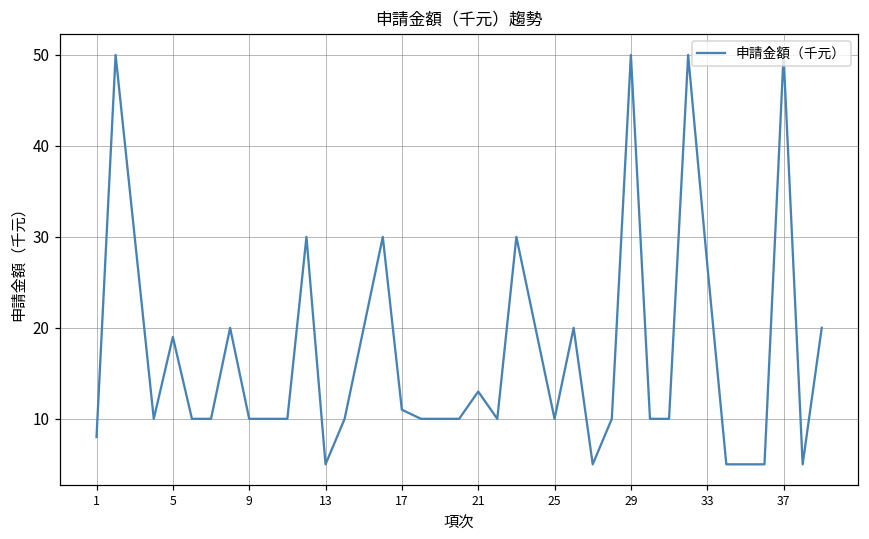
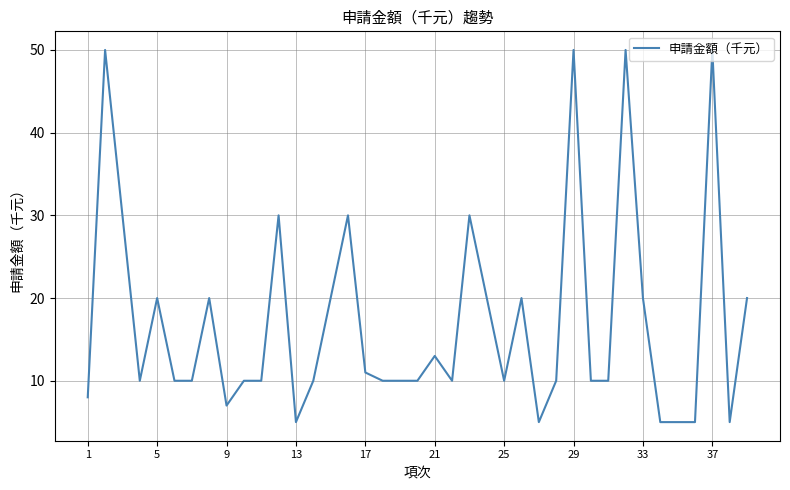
5: 19 -> 20
9: 10 -> 7
33: 27 -> 20
